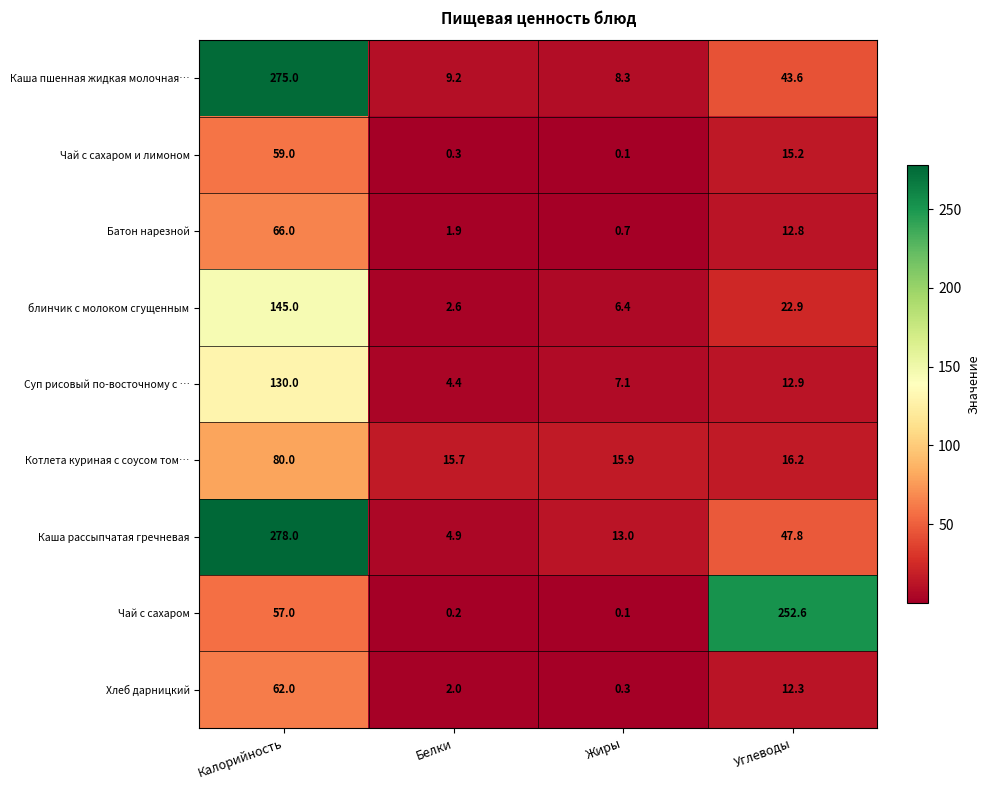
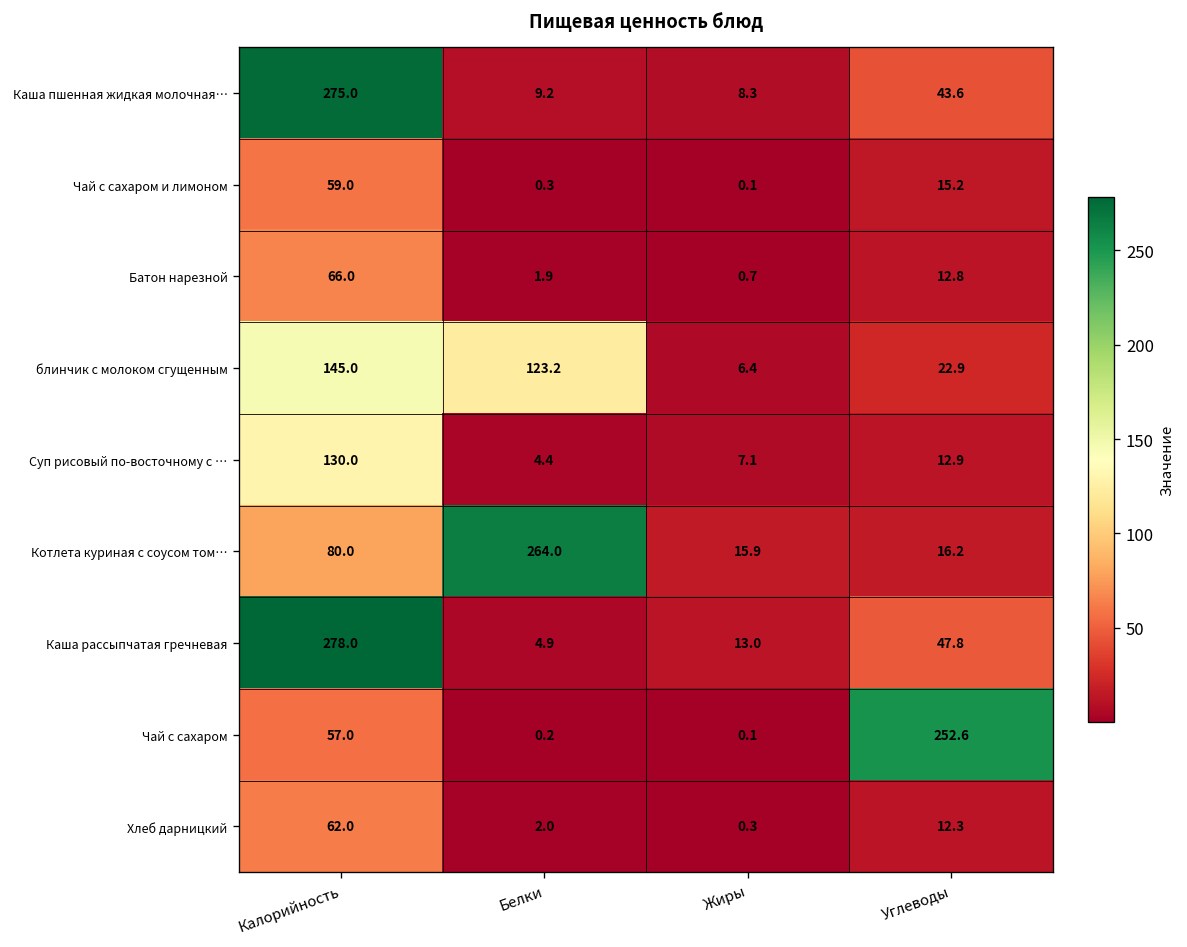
блинчик с молоком сгущенным, Белки: 2.6 -> 123.2
Котлета куриная с соусом том…, Белки: 15.7 -> 264.0
